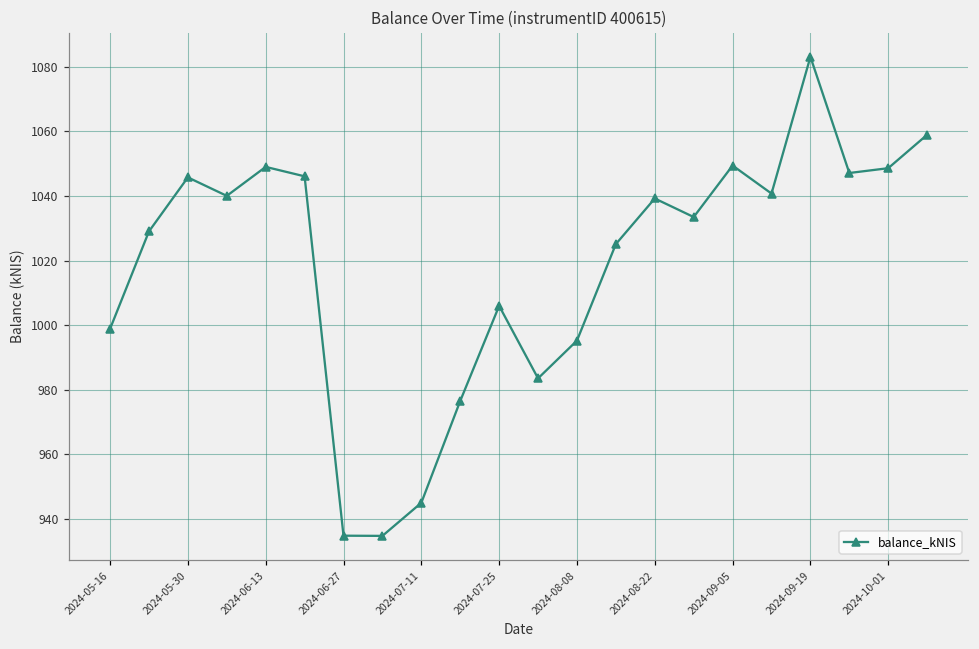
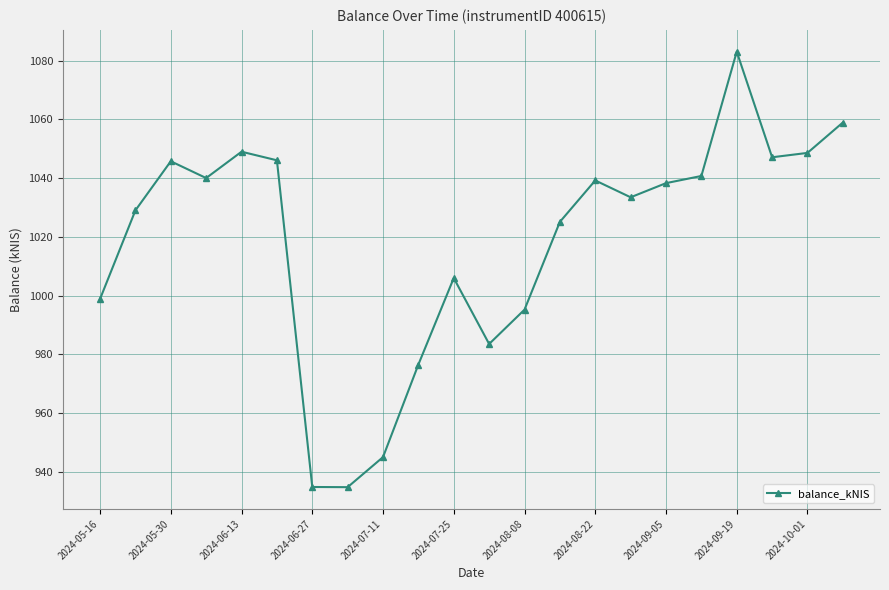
2024-09-05: 1049 -> 1038
